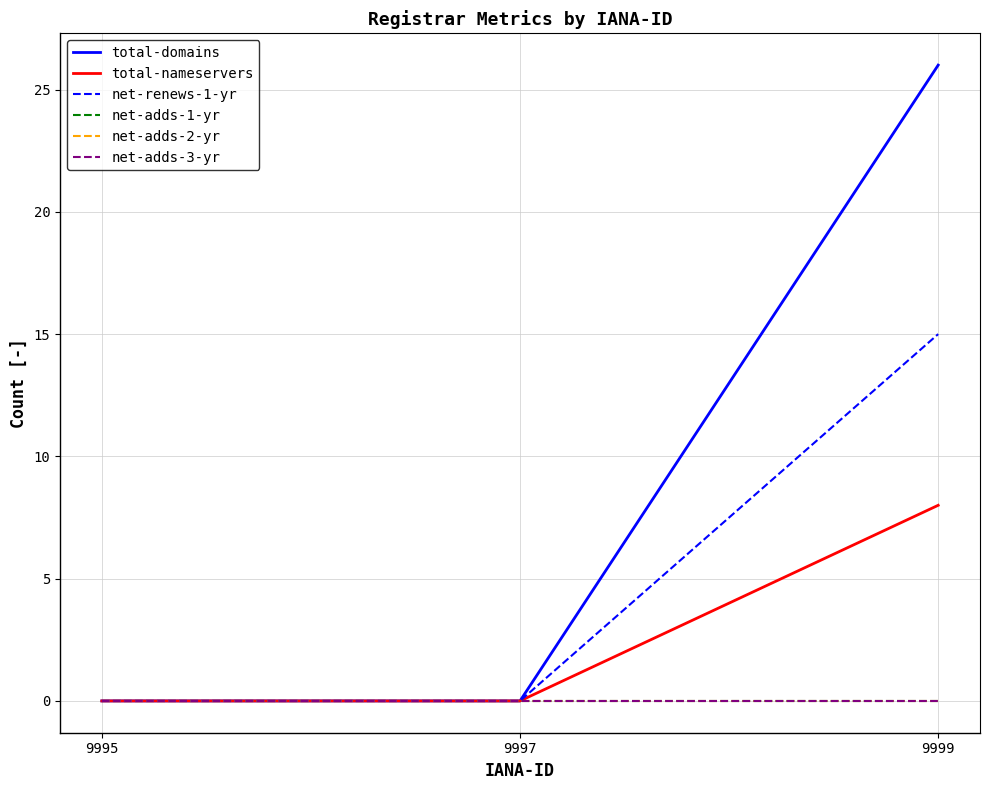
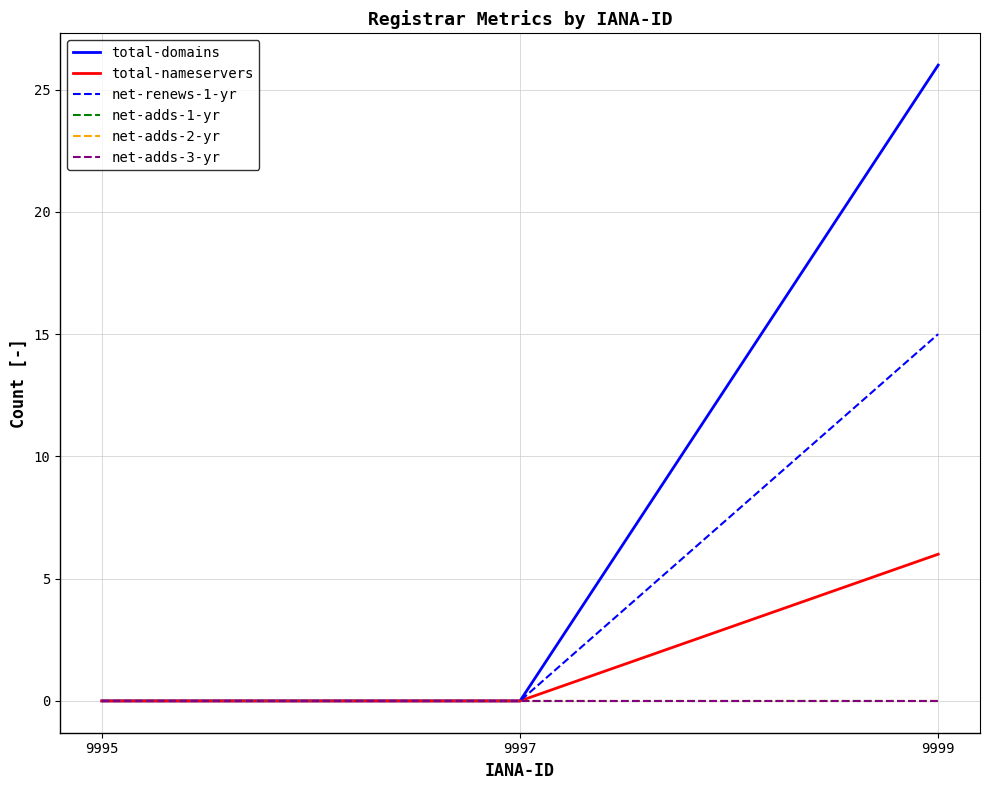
total-nameservers, 9999: 8 -> 6
